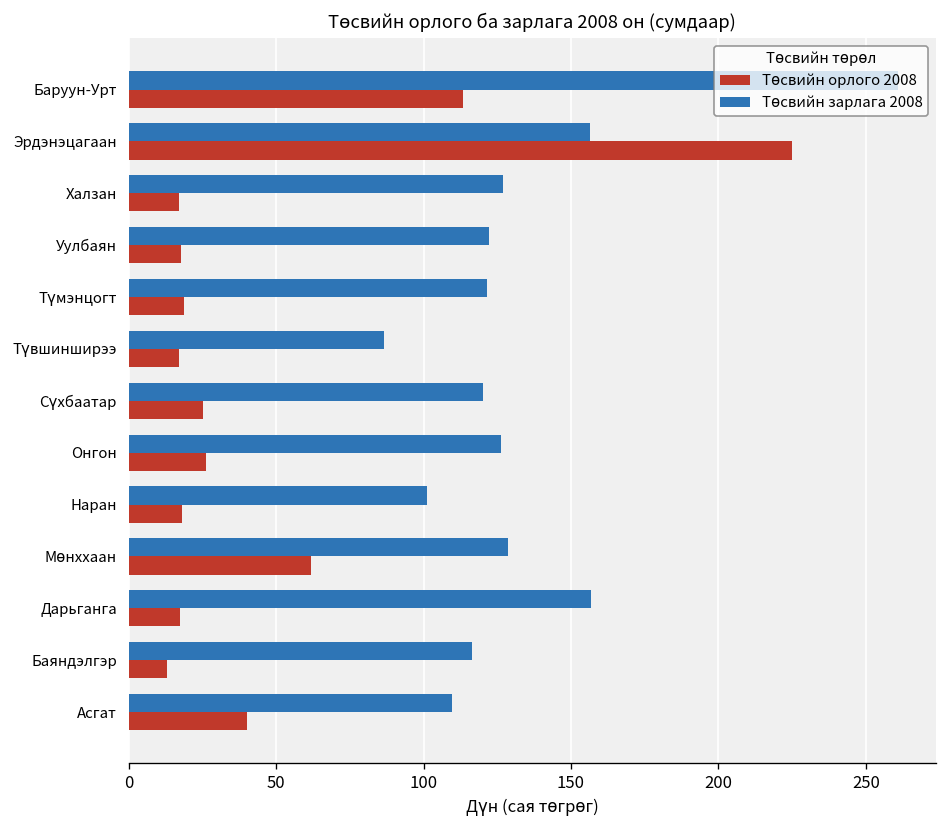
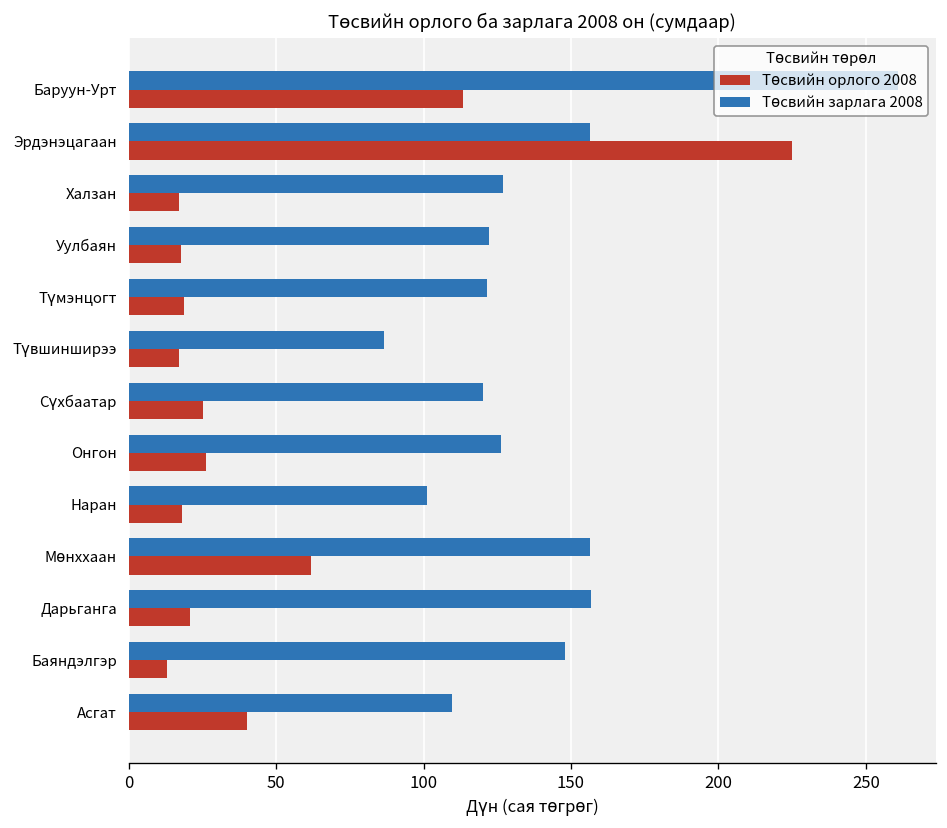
Төсвийн зарлага 2008, Мөнххаан: 129 -> 157
Төсвийн орлого 2008, Дарьганга: 17 -> 21
Төсвийн зарлага 2008, Баяндэлгэр: 116 -> 148
